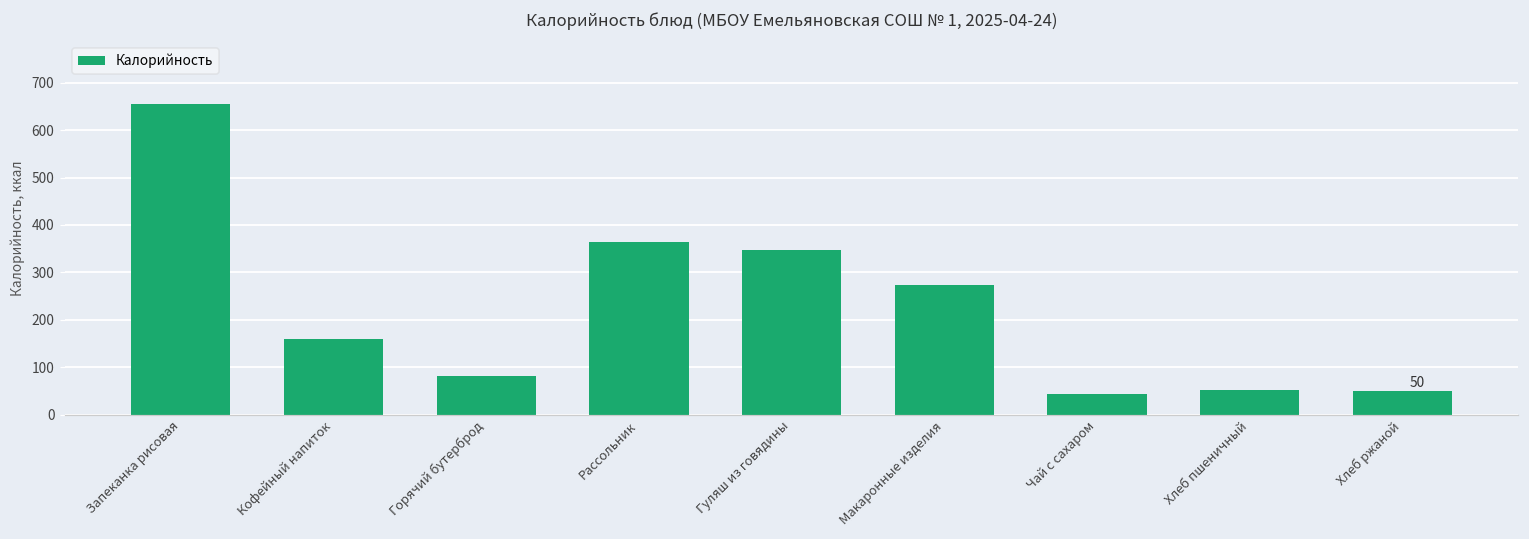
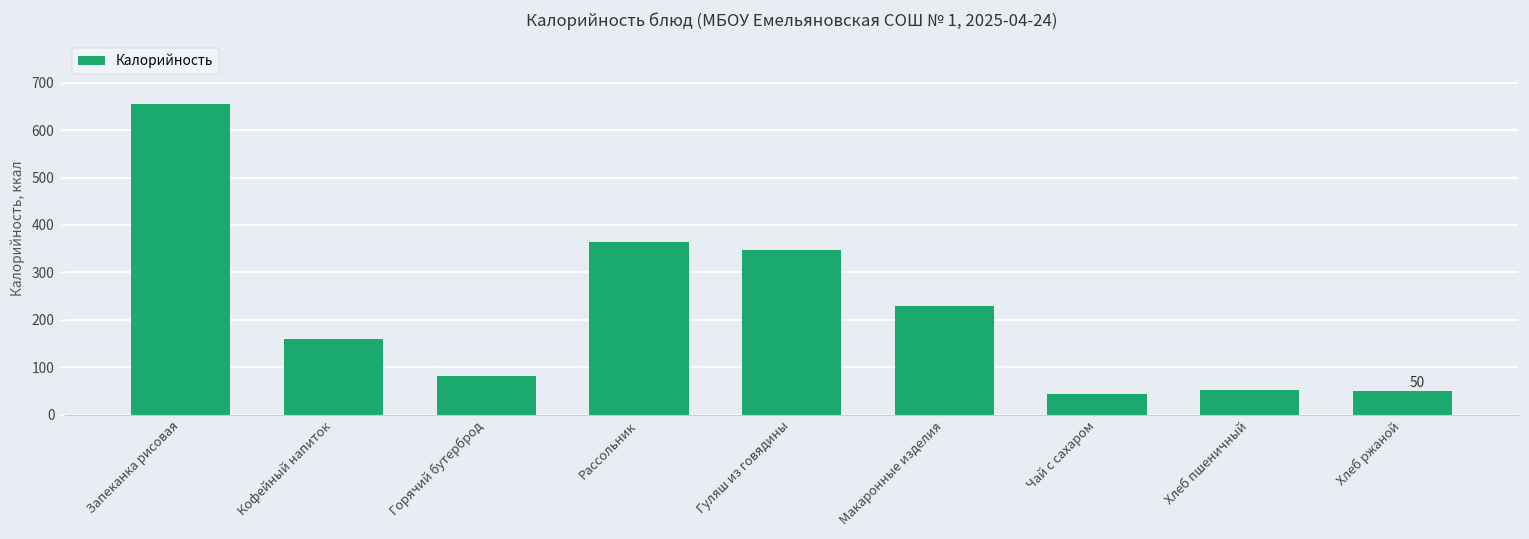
Макаронные изделия: 270 -> 230
